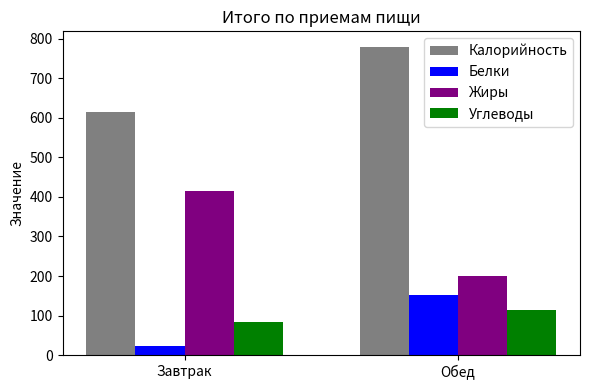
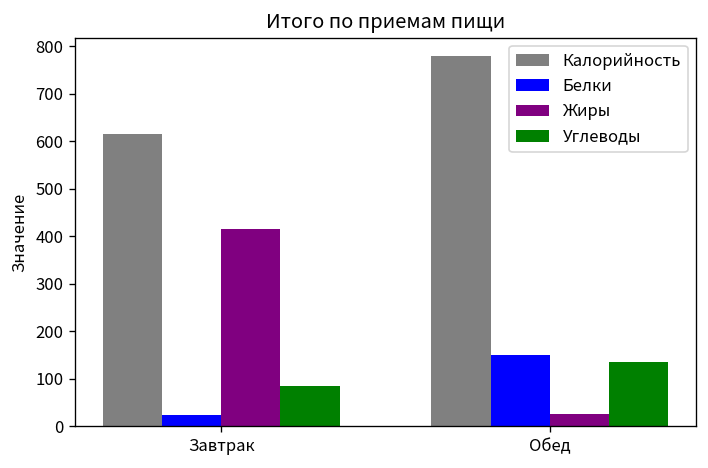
Жиры, Обед: 200 -> 30
Углеводы, Обед: 110 -> 140
